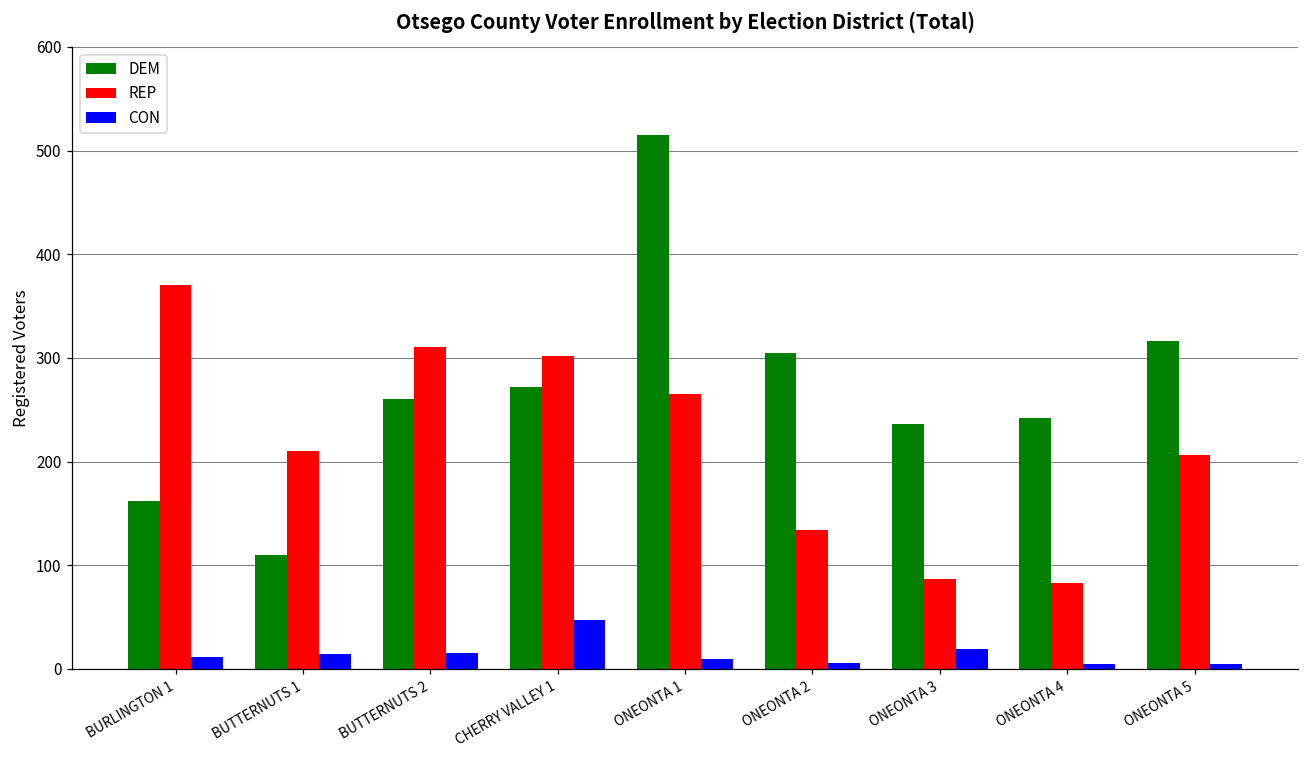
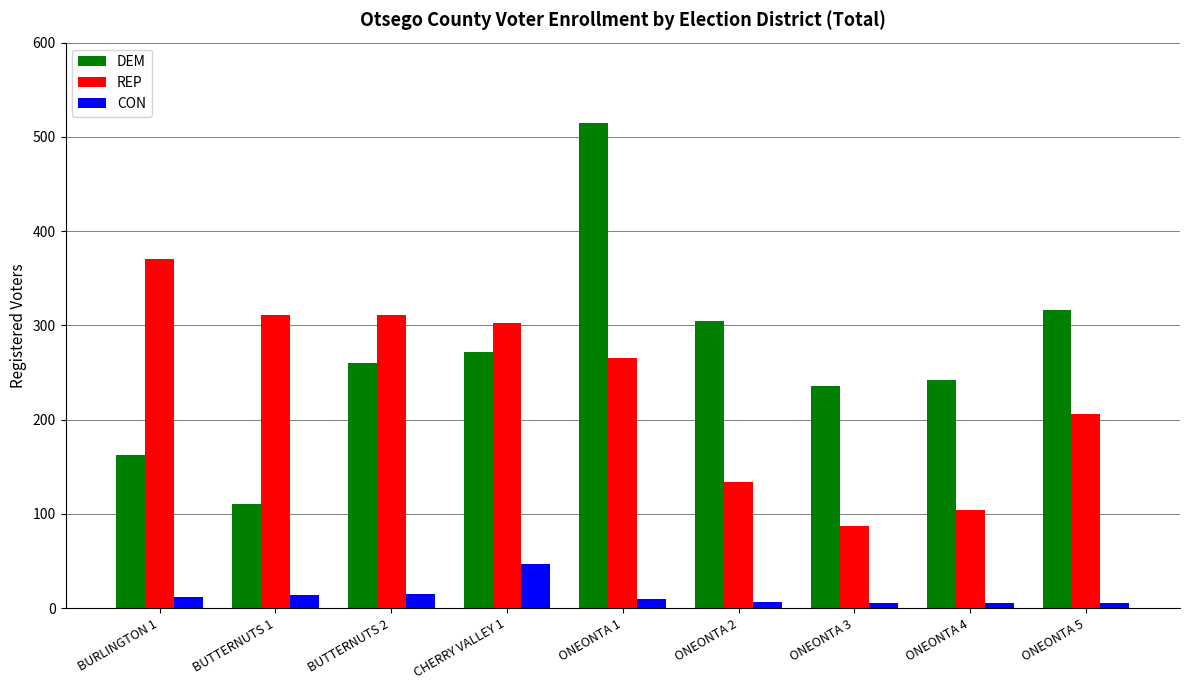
REP, BUTTERNUTS 1: 210 -> 310
CON, ONEONTA 3: 20 -> 10
REP, ONEONTA 4: 80 -> 100
